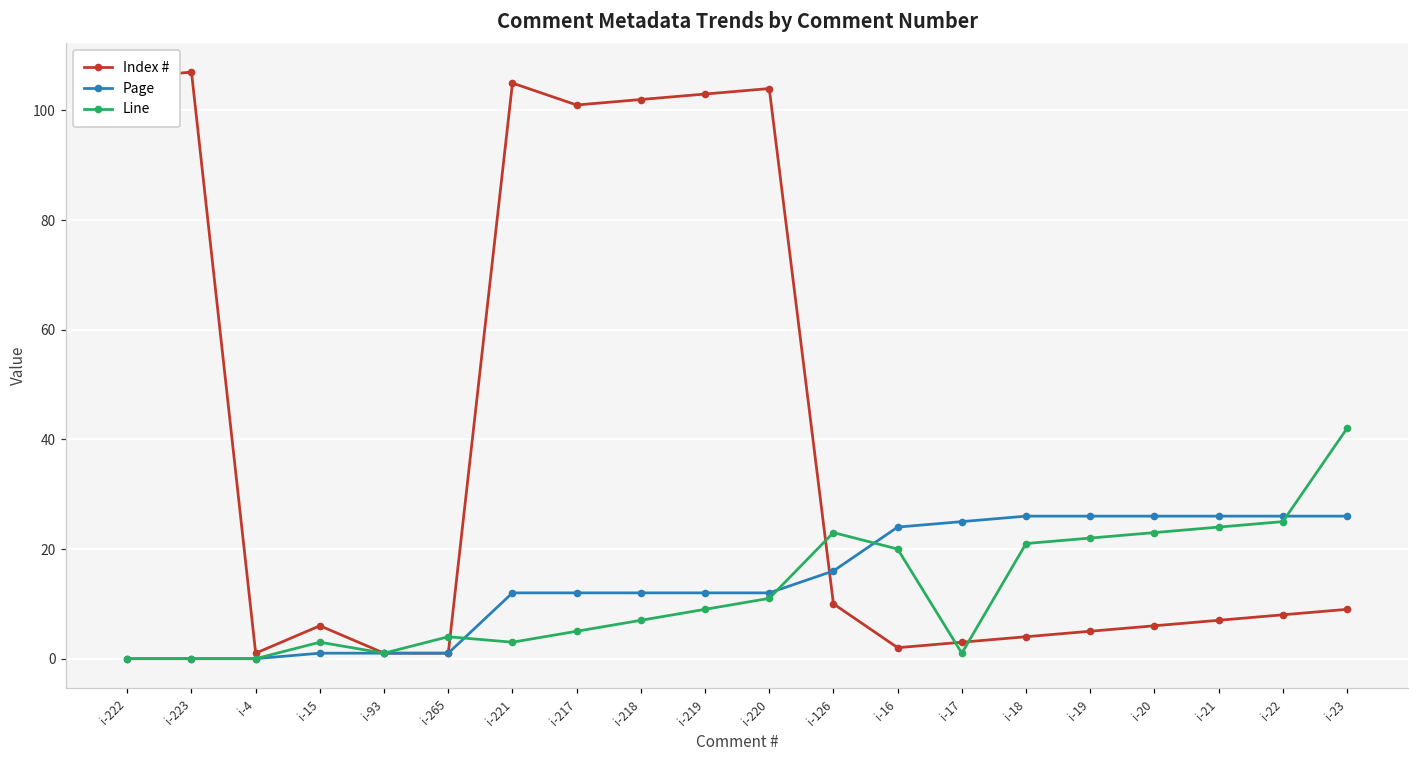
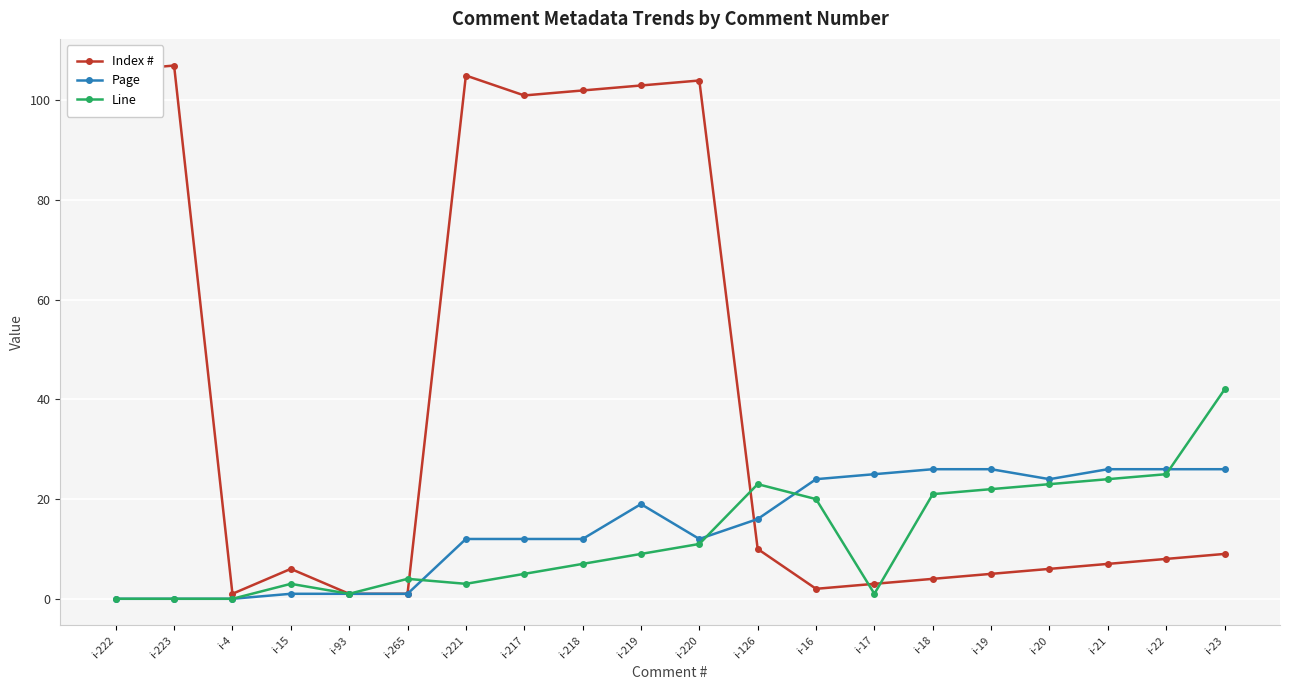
Page, i-219: 12 -> 19
Page, i-20: 26 -> 24
